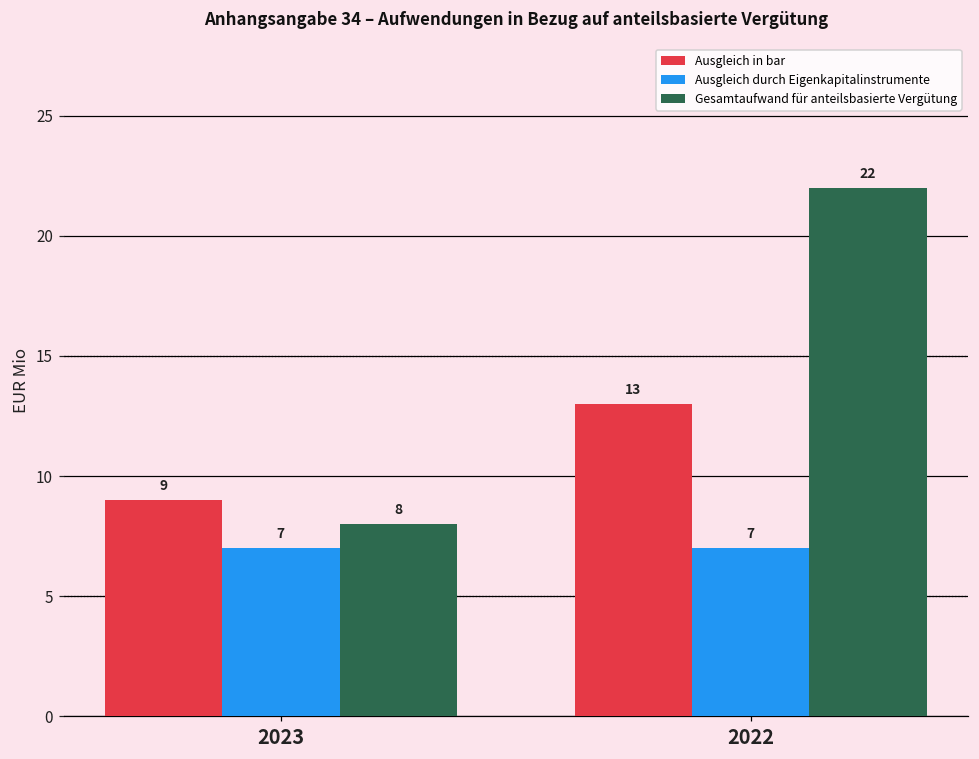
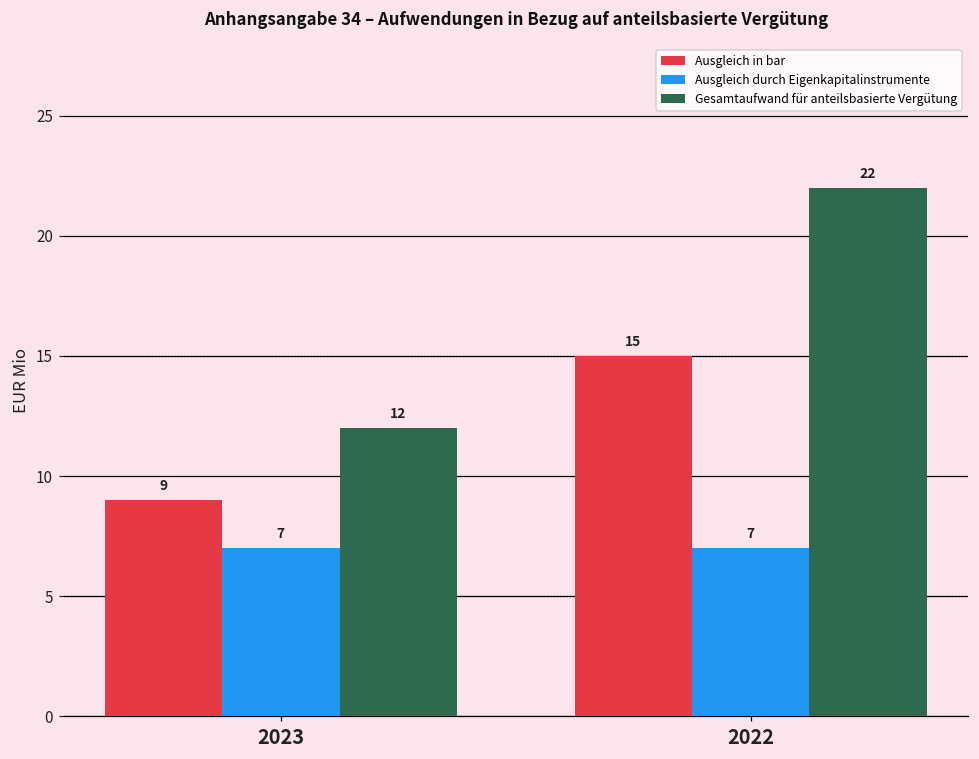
Gesamtaufwand für anteilsbasierte Vergütung, 2023: 8 -> 12
Ausgleich in bar, 2022: 13 -> 15
